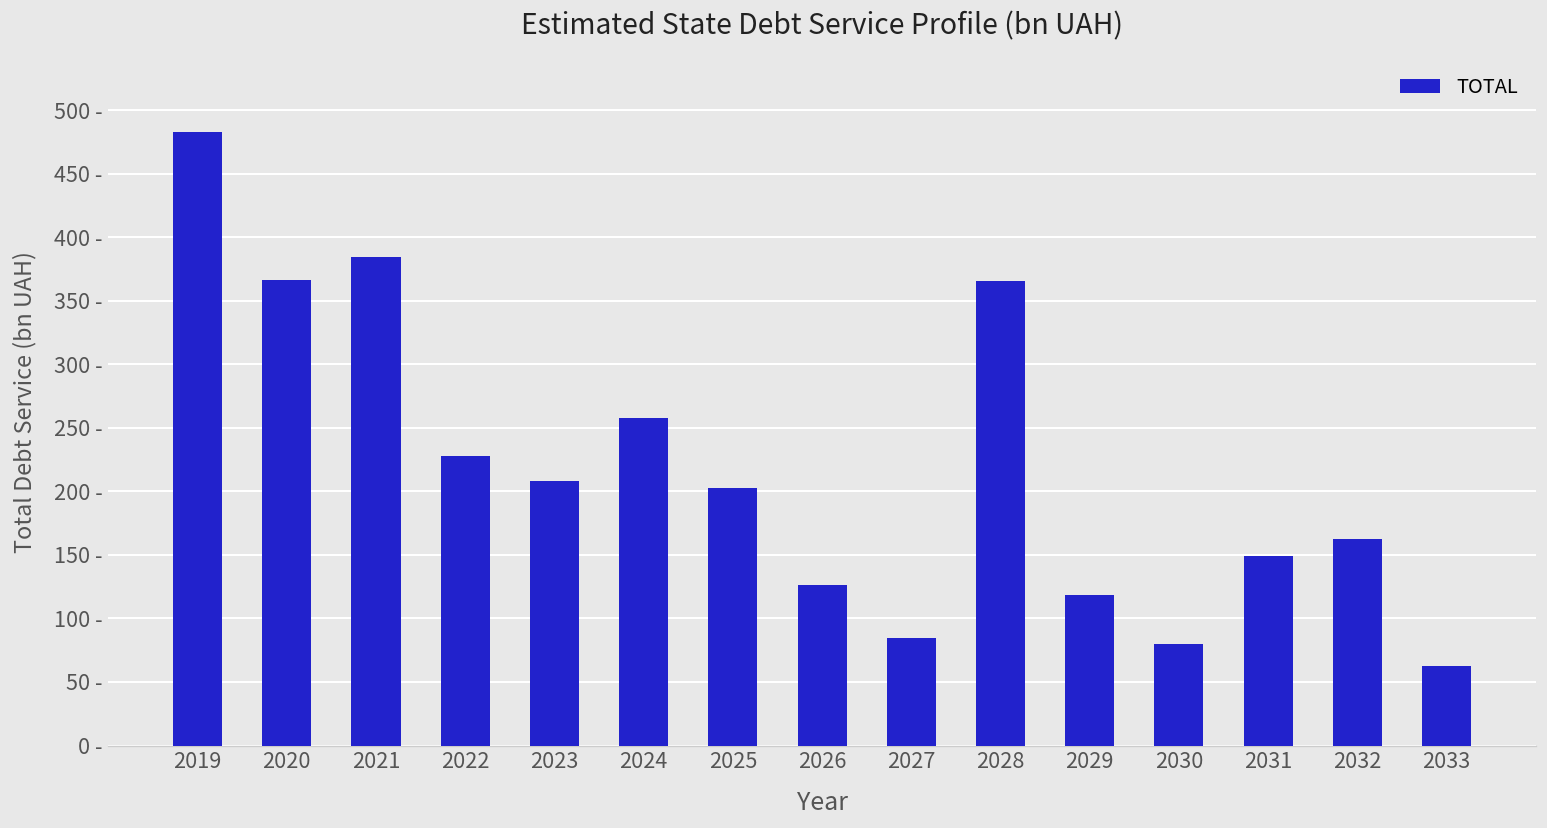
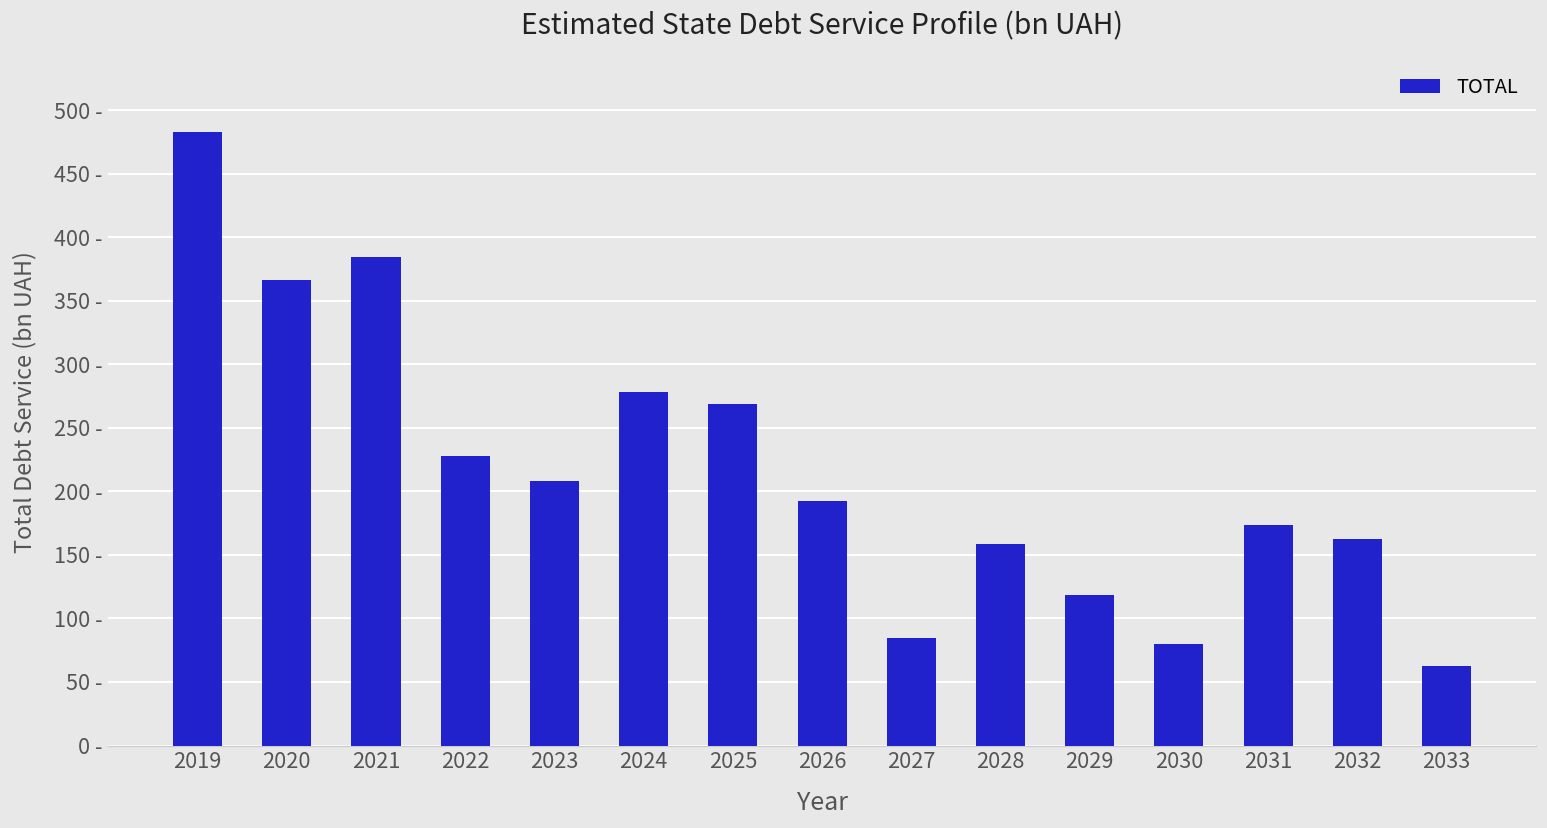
2024: 258 - -> 278 -
2025: 202 - -> 269 -
2026: 126 - -> 192 -
2028: 366 - -> 159 -
2031: 149 - -> 174 -
